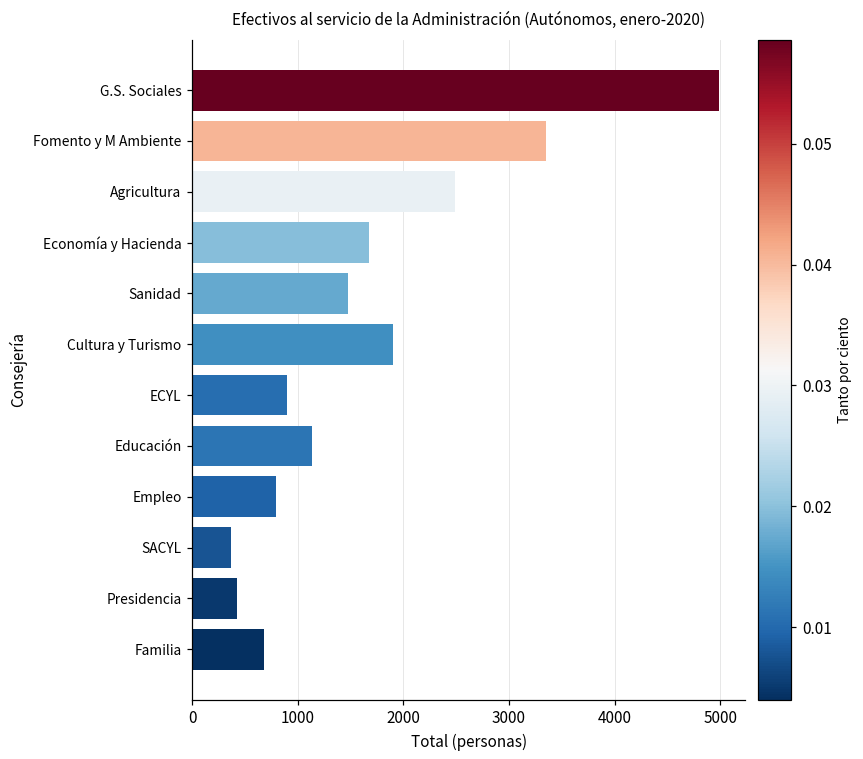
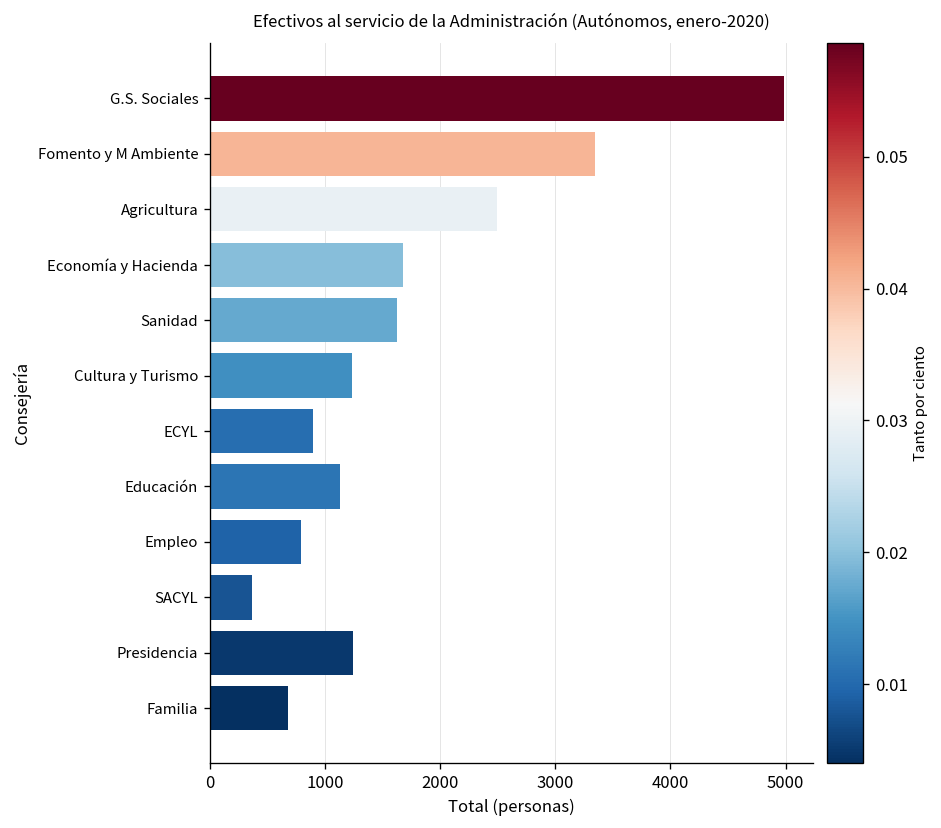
Sanidad: 1500 -> 1600
Cultura y Turismo: 1900 -> 1200
Presidencia: 400 -> 1200
